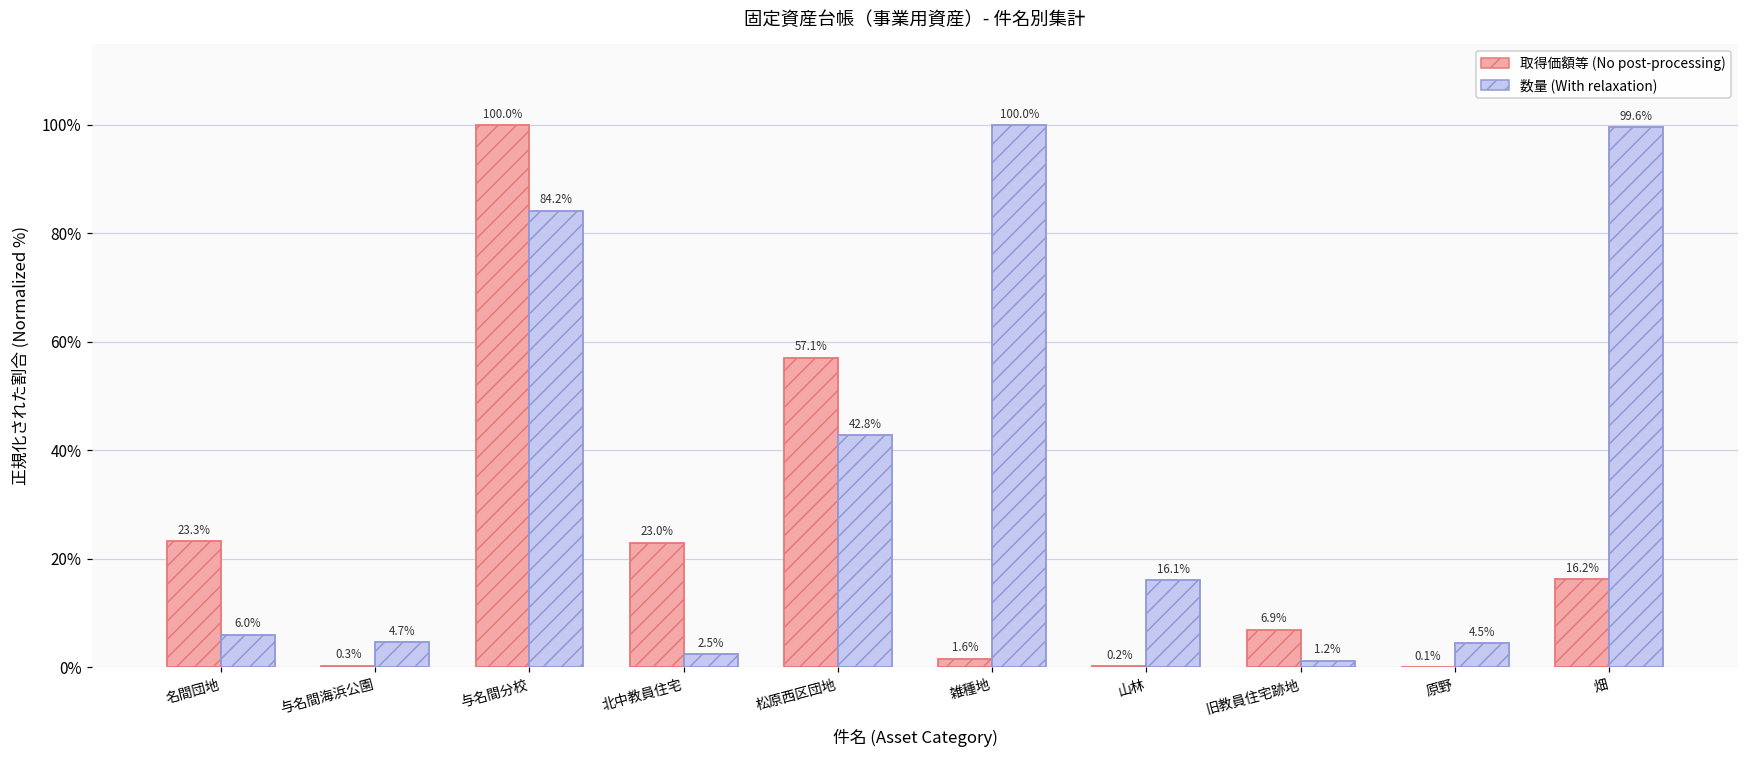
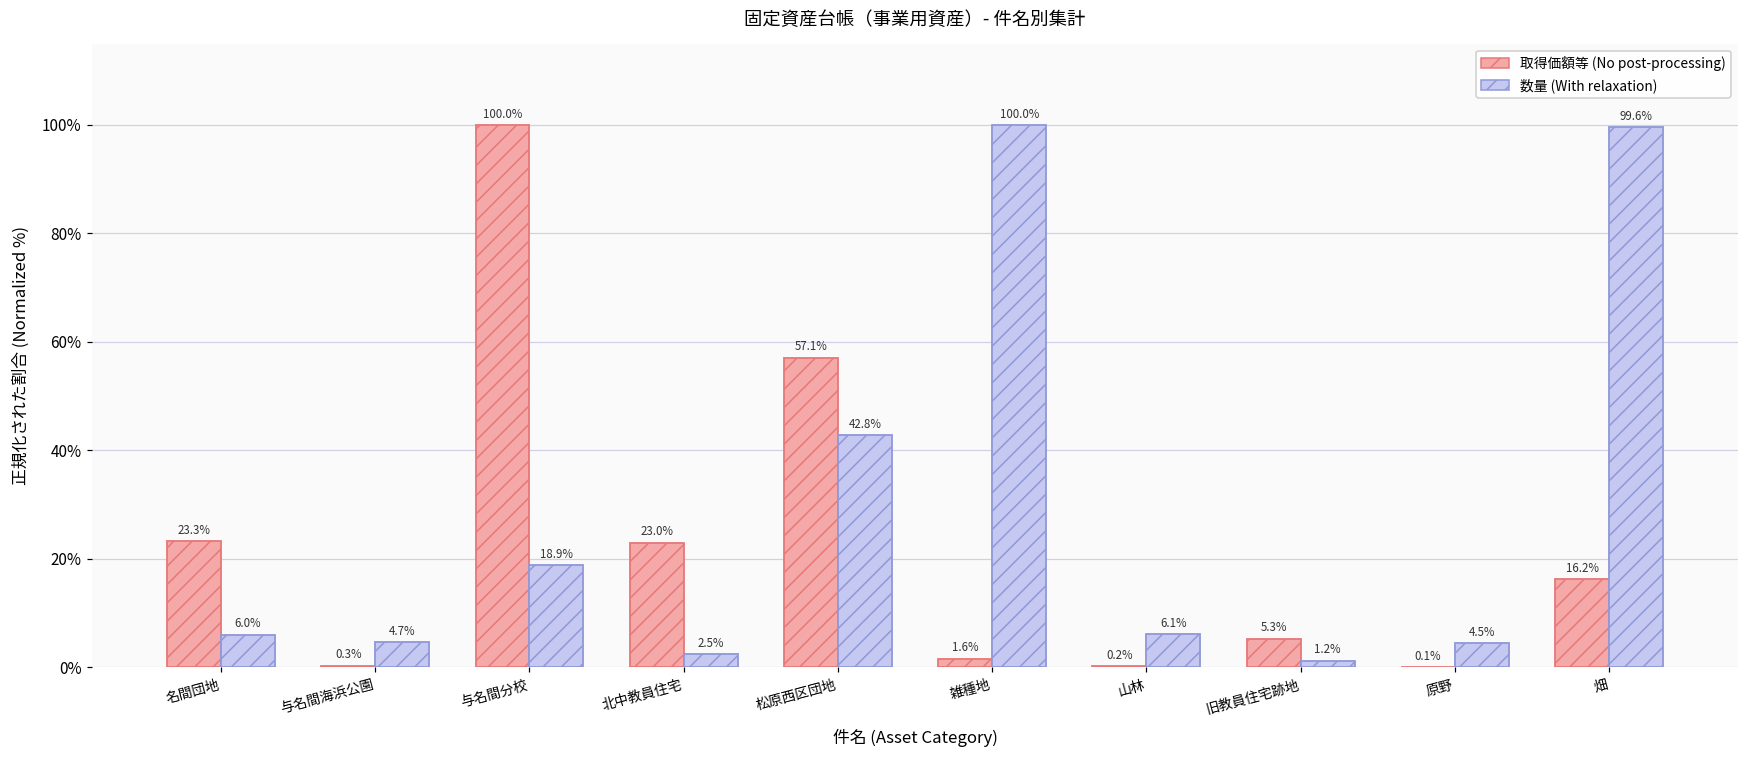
数量 (With relaxation), 与名間分校: 84.2% -> 18.9%
数量 (With relaxation), 山林: 16.1% -> 6.1%
取得価額等 (No post-processing), 旧教員住宅跡地: 6.9% -> 5.3%
